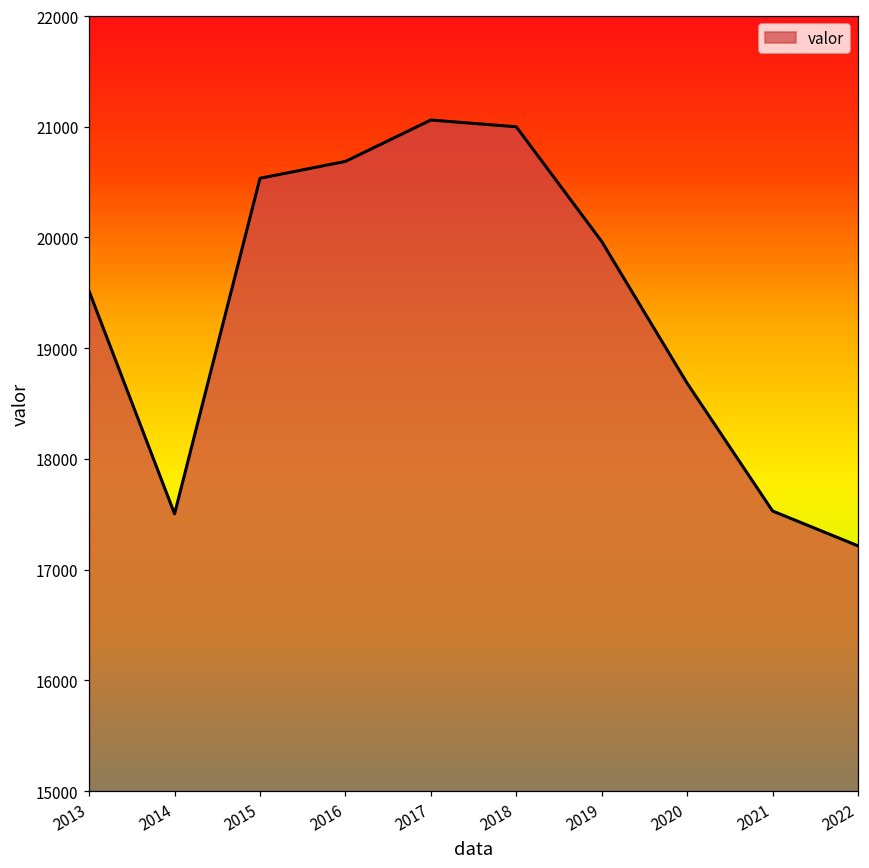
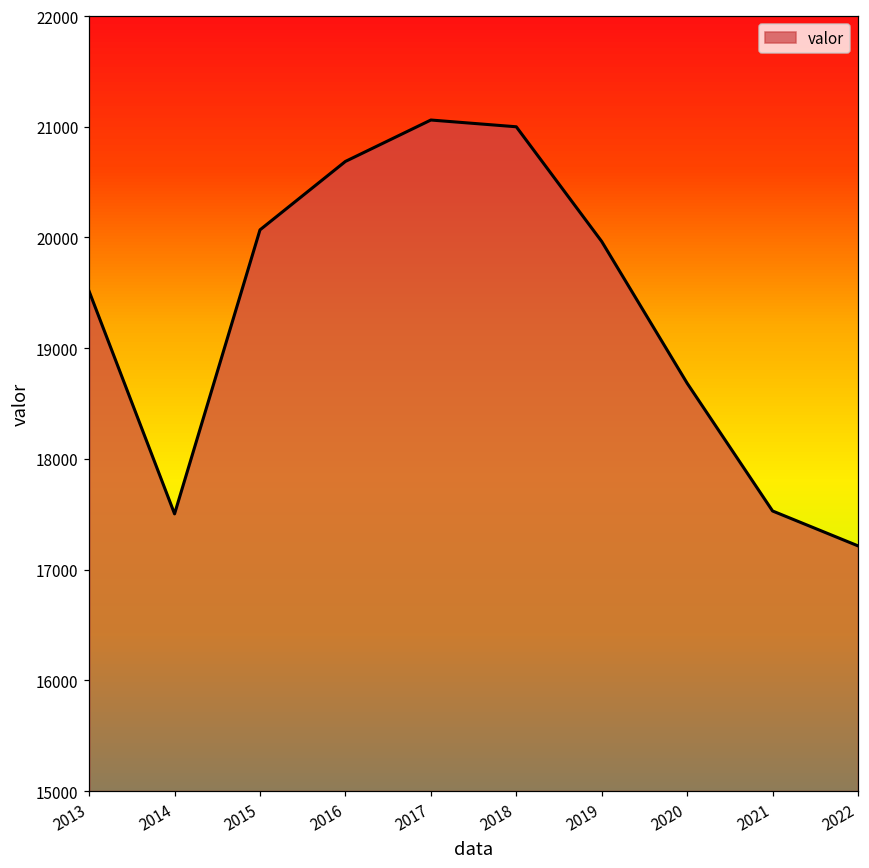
2015: 20540 -> 20070
